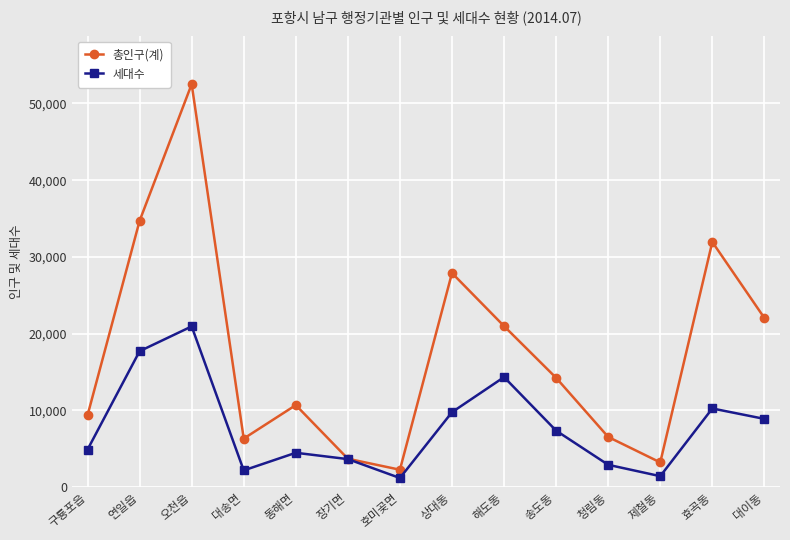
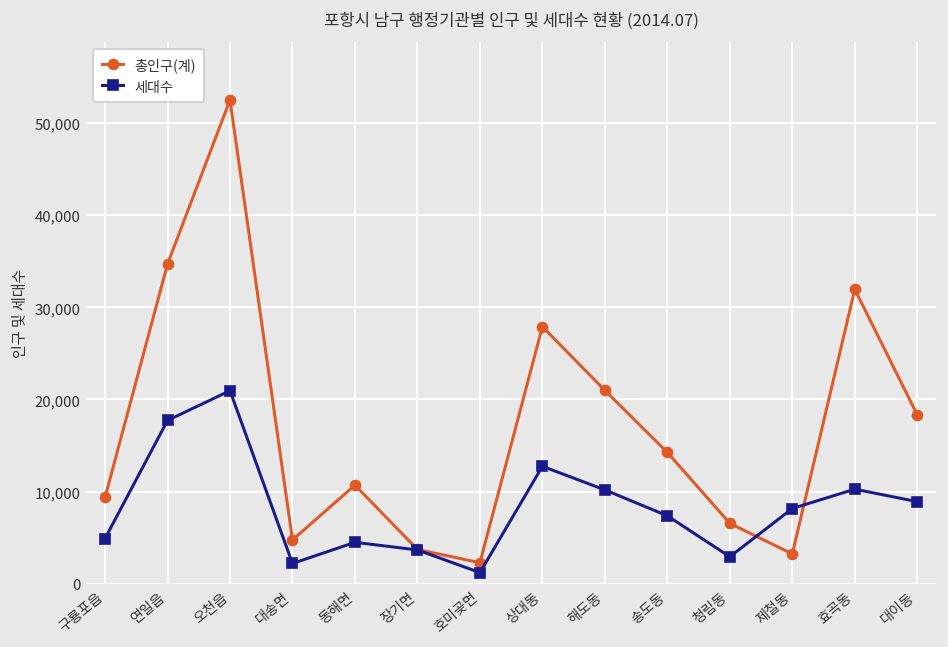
총인구(계), 대송면: 6,000 -> 5,000
세대수, 상대동: 10,000 -> 13,000
세대수, 해도동: 14,000 -> 10,000
세대수, 제철동: 1,000 -> 8,000
총인구(계), 대이동: 22,000 -> 18,000
